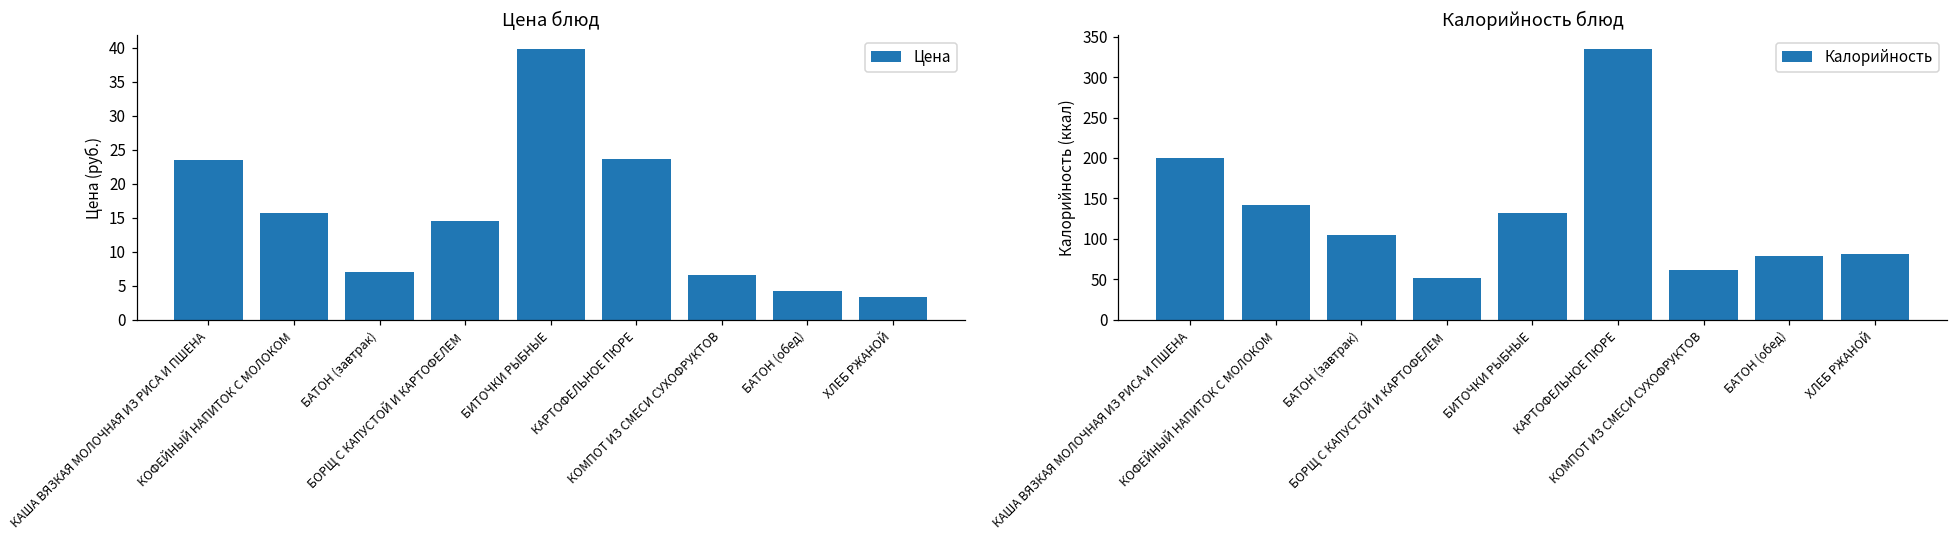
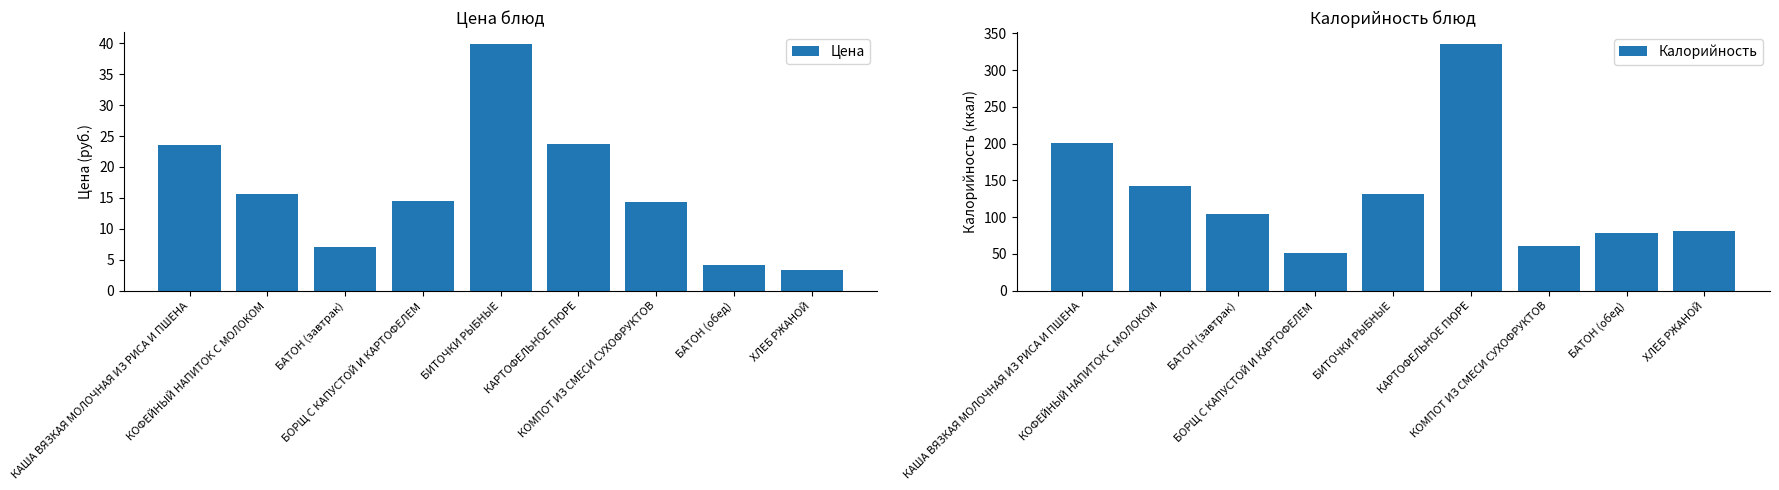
Цена блюд, КОМПОТ ИЗ СМЕСИ СУХОФРУКТОВ: 7 -> 14
